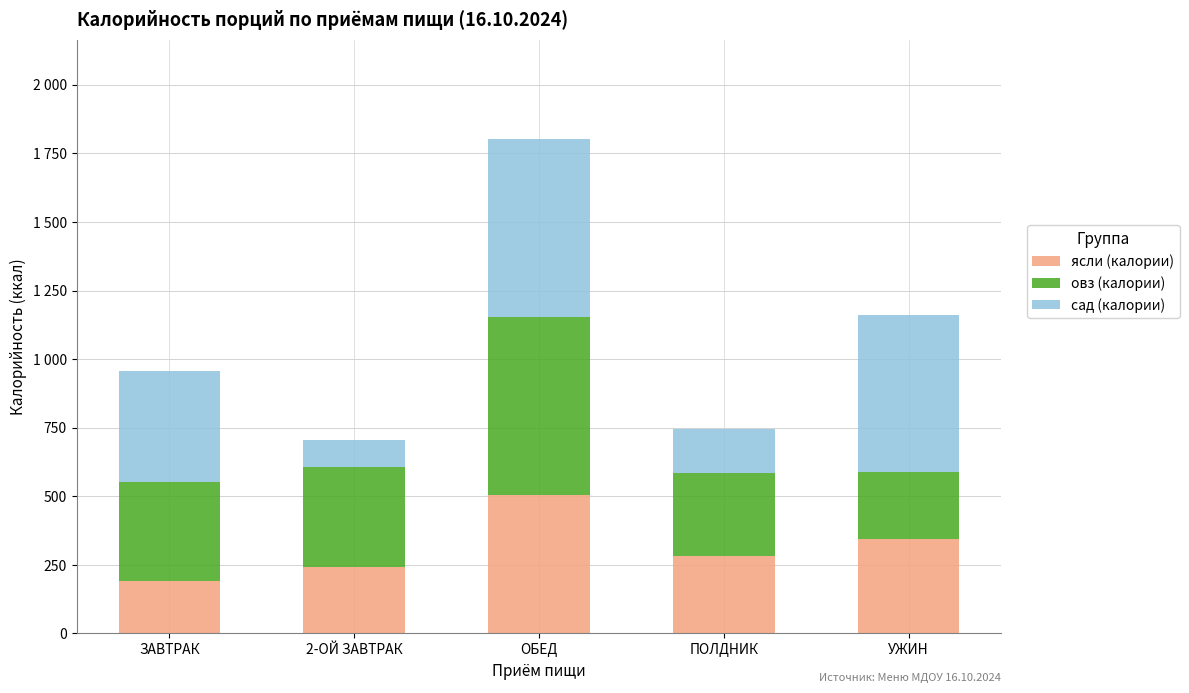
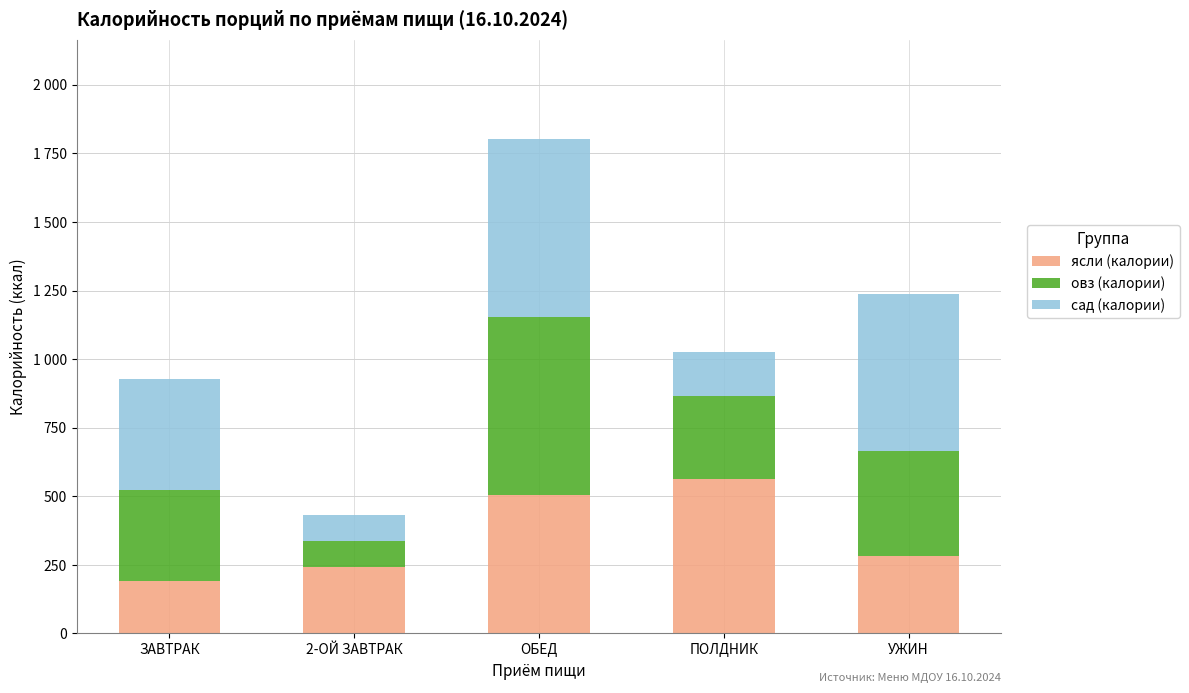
овз (калории), ЗАВТРАК: 360 -> 330
овз (калории), 2-ОЙ ЗАВТРАК: 370 -> 100
ясли (калории), ПОЛДНИК: 280 -> 560
ясли (калории), УЖИН: 340 -> 280
овз (калории), УЖИН: 240 -> 380
